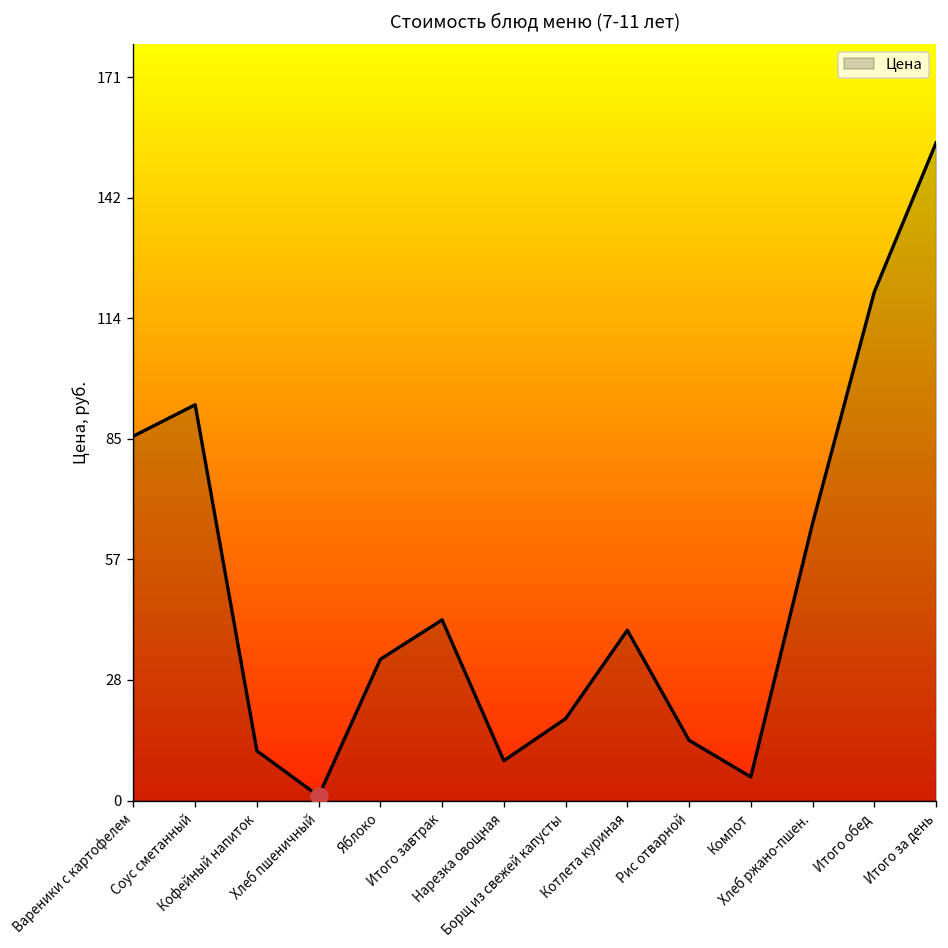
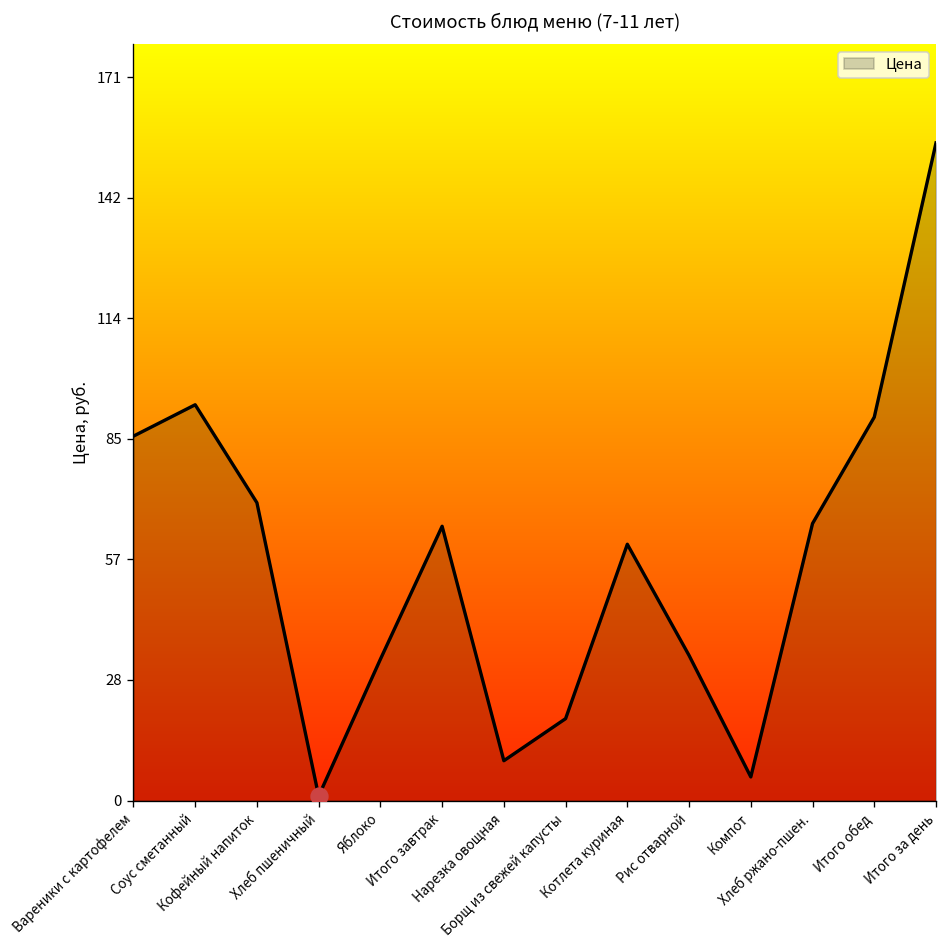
Цена, Кофейный напиток: 12 -> 70
Цена, Итого завтрак: 43 -> 65
Цена, Котлета куриная: 40 -> 60
Цена, Рис отварной: 14 -> 34
Цена, Итого обед: 120 -> 90
